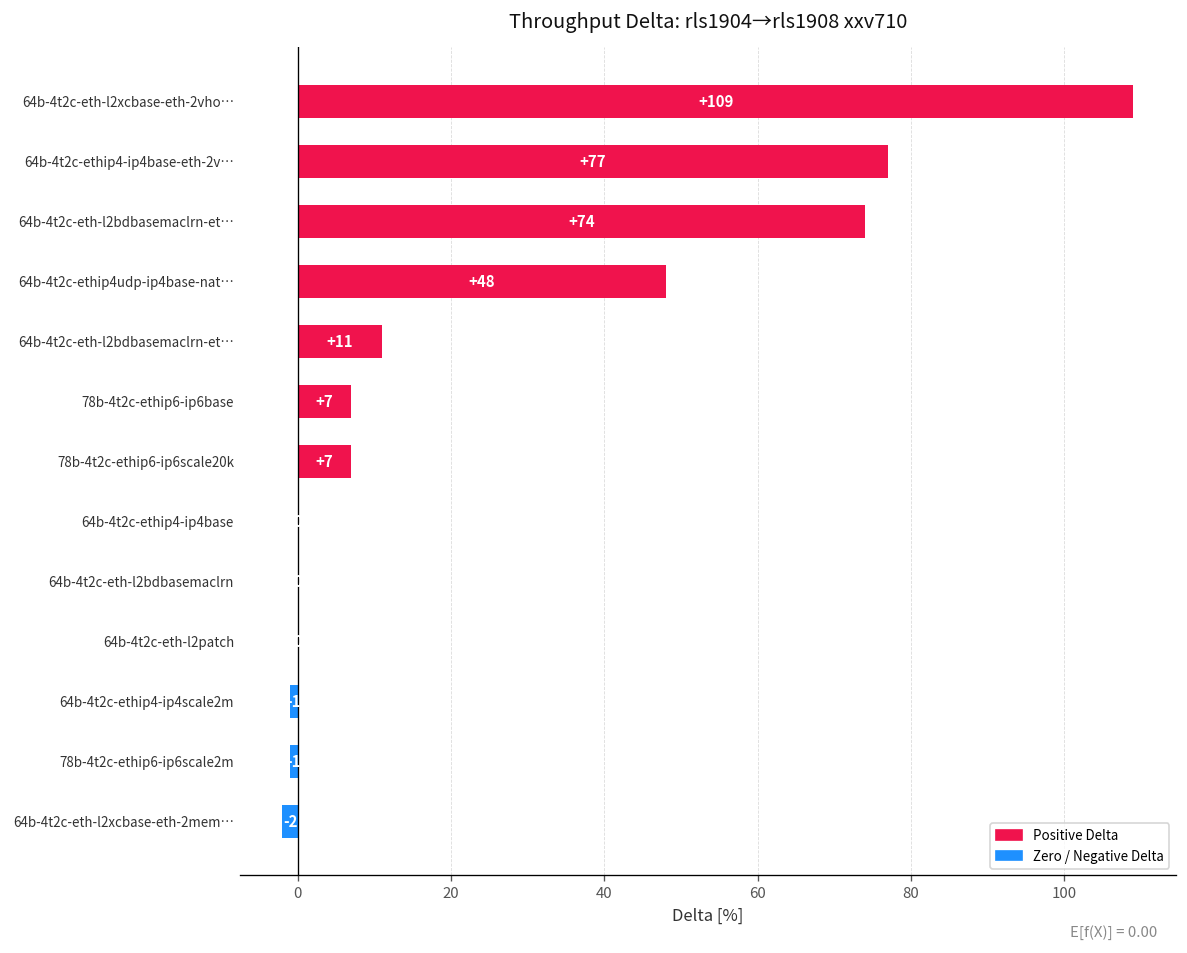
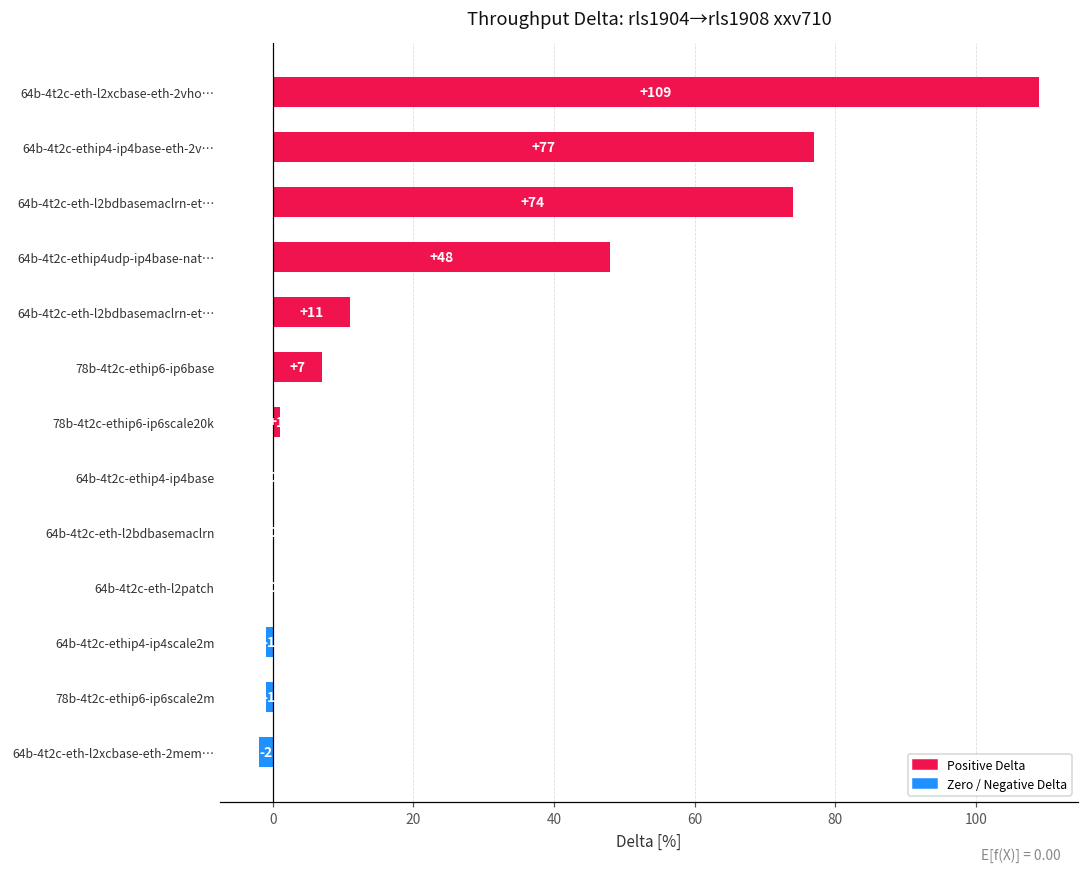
78b-4t2c-ethip6-ip6scale20k: 7 -> 1
